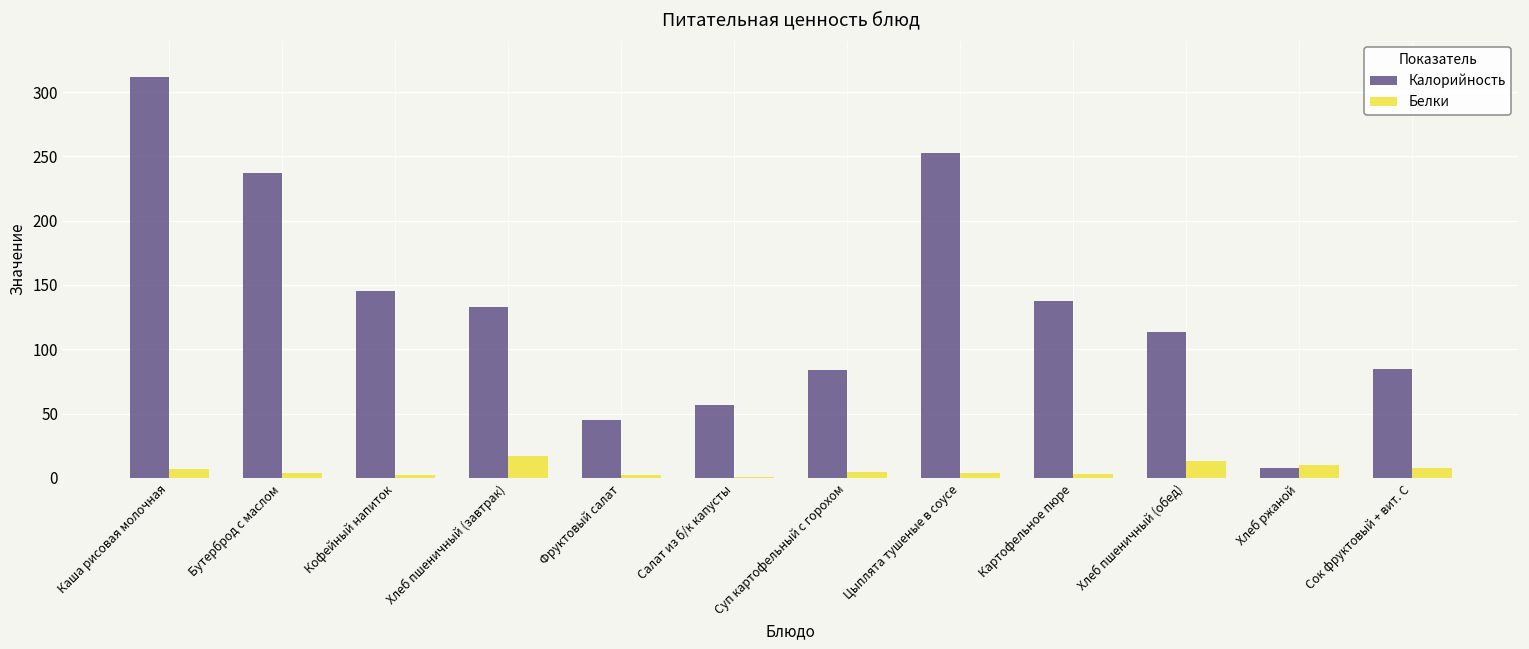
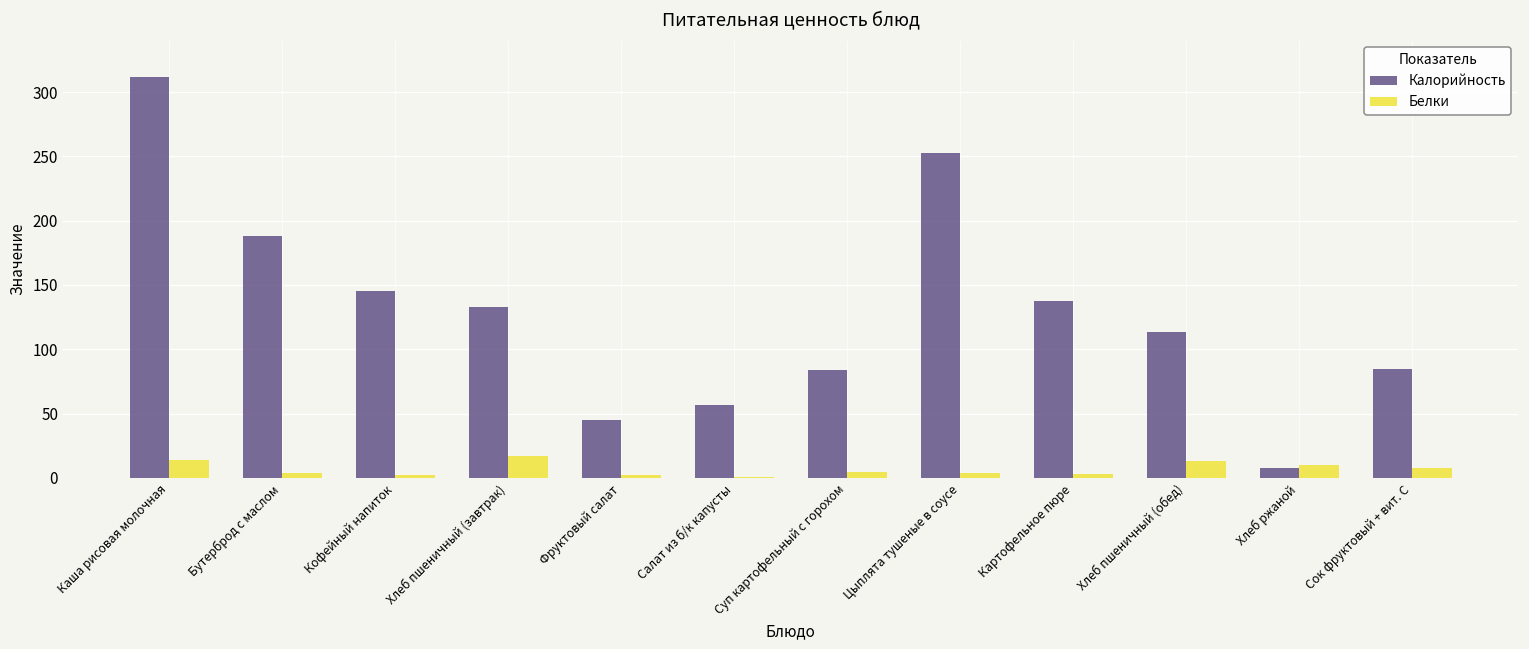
Белки, Каша рисовая молочная: 7 -> 14
Калорийность, Бутерброд с маслом: 237 -> 188
